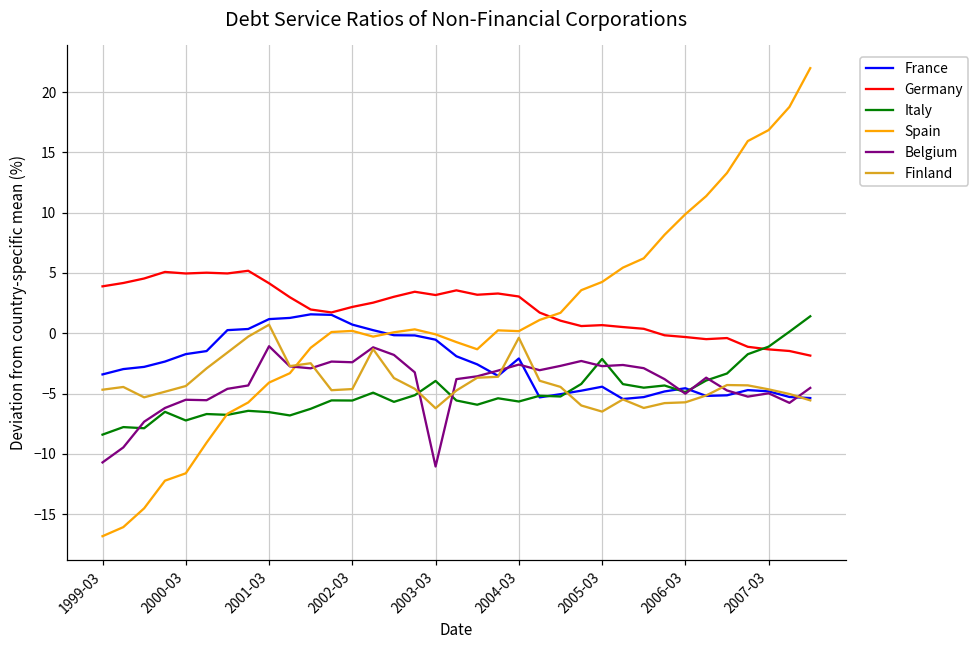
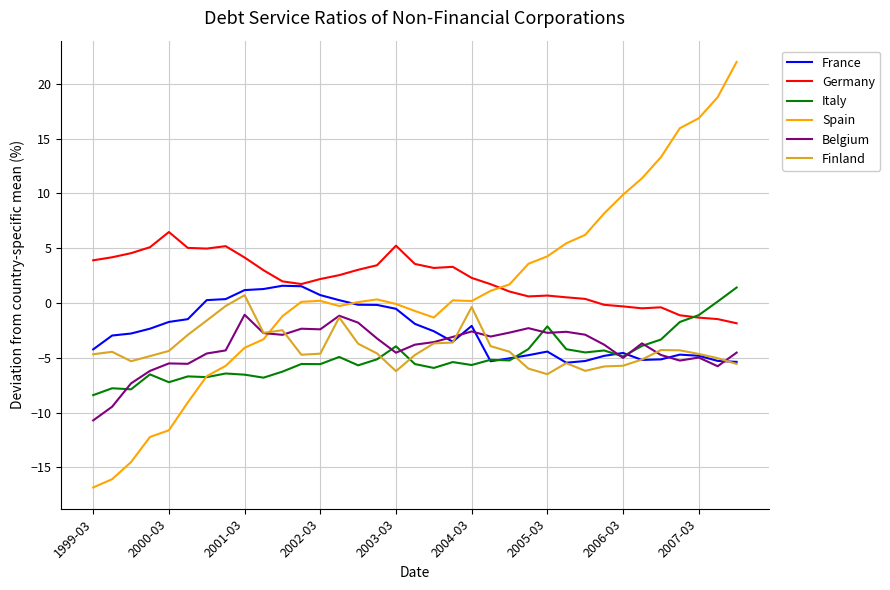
France, 1999-03: -3.4 -> -4.2
Germany, 2000-03: 5.0 -> 6.5
Germany, 2003-03: 3.2 -> 5.2
Belgium, 2003-03: -11.1 -> -4.5
Germany, 2004-03: 3.0 -> 2.3
